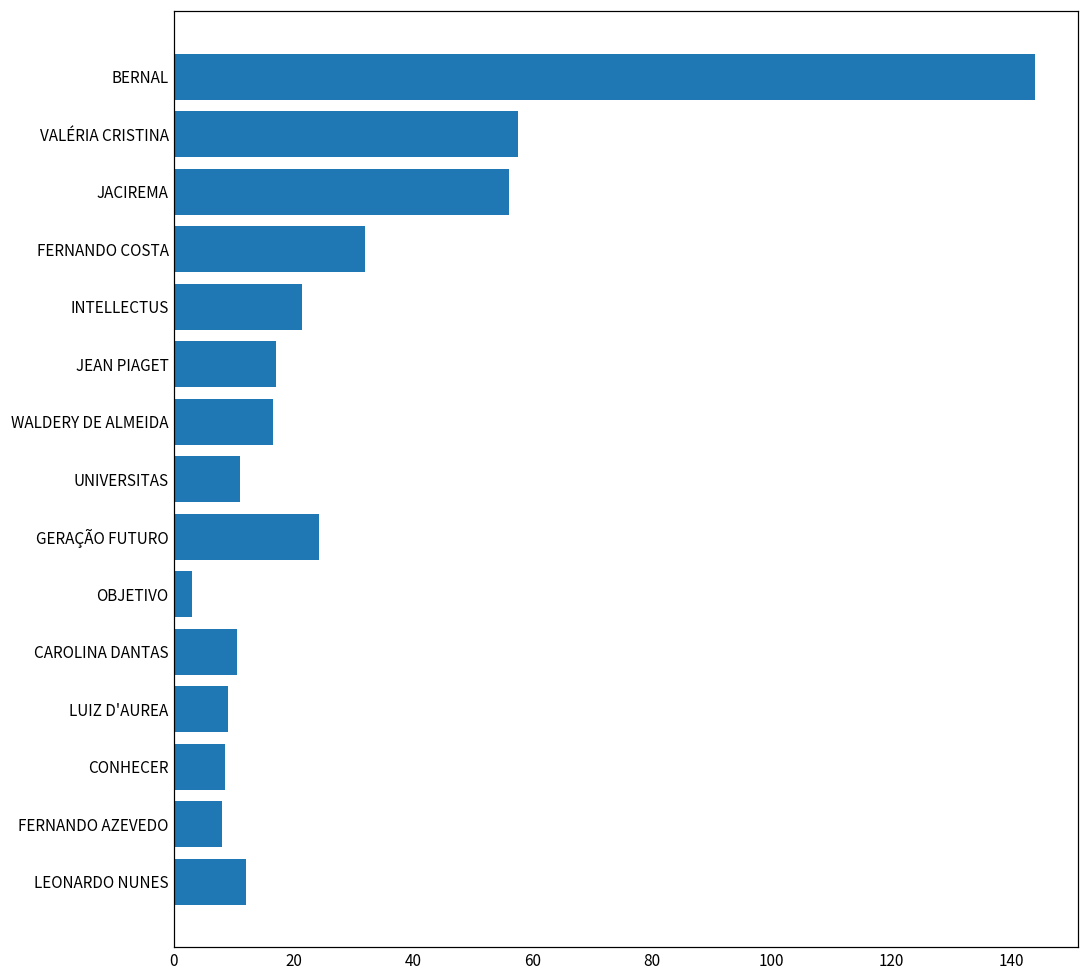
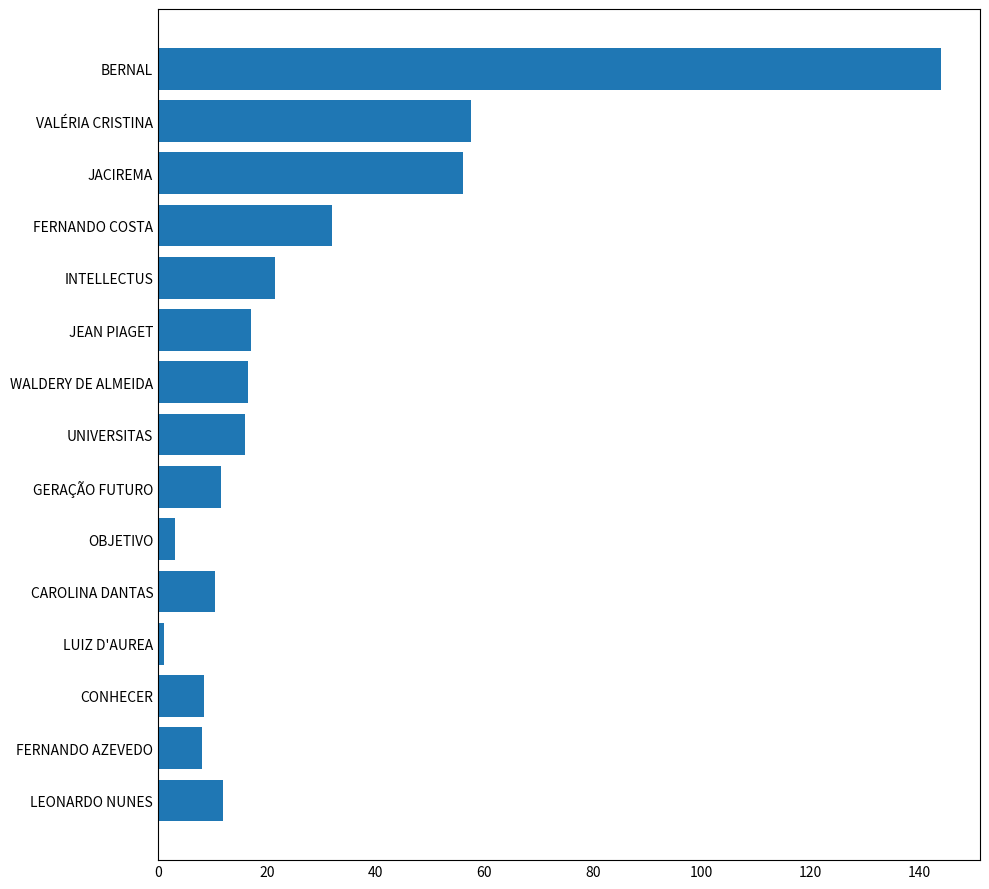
UNIVERSITAS: 11 -> 16
GERAÇÃO FUTURO: 24 -> 12
LUIZ D'AUREA: 9 -> 1
